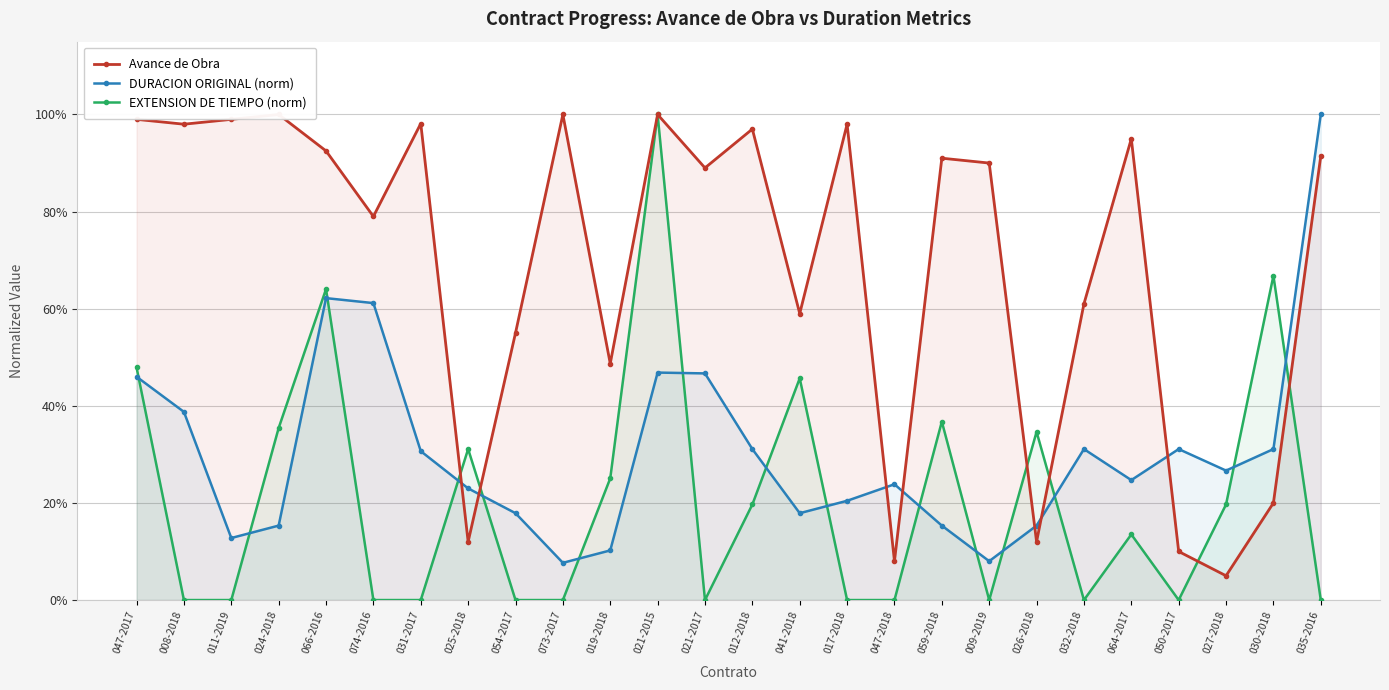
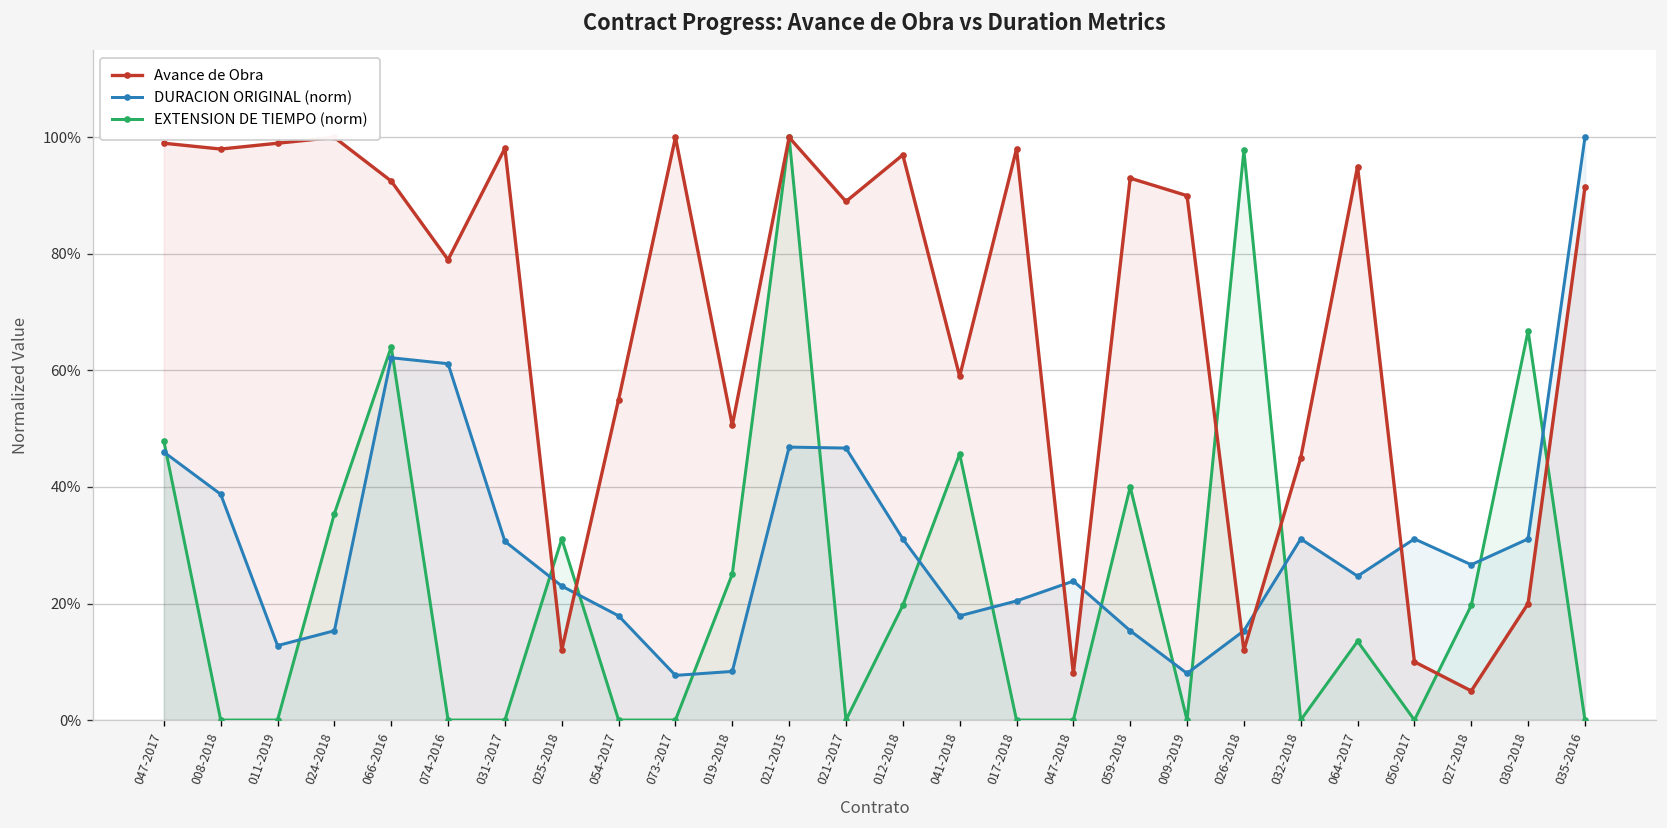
Avance de Obra, 019-2018: 49% -> 51%
DURACION ORIGINAL (norm), 019-2018: 10% -> 8%
Avance de Obra, 059-2018: 91% -> 93%
EXTENSION DE TIEMPO (norm), 059-2018: 37% -> 40%
EXTENSION DE TIEMPO (norm), 026-2018: 35% -> 98%
Avance de Obra, 032-2018: 61% -> 45%
